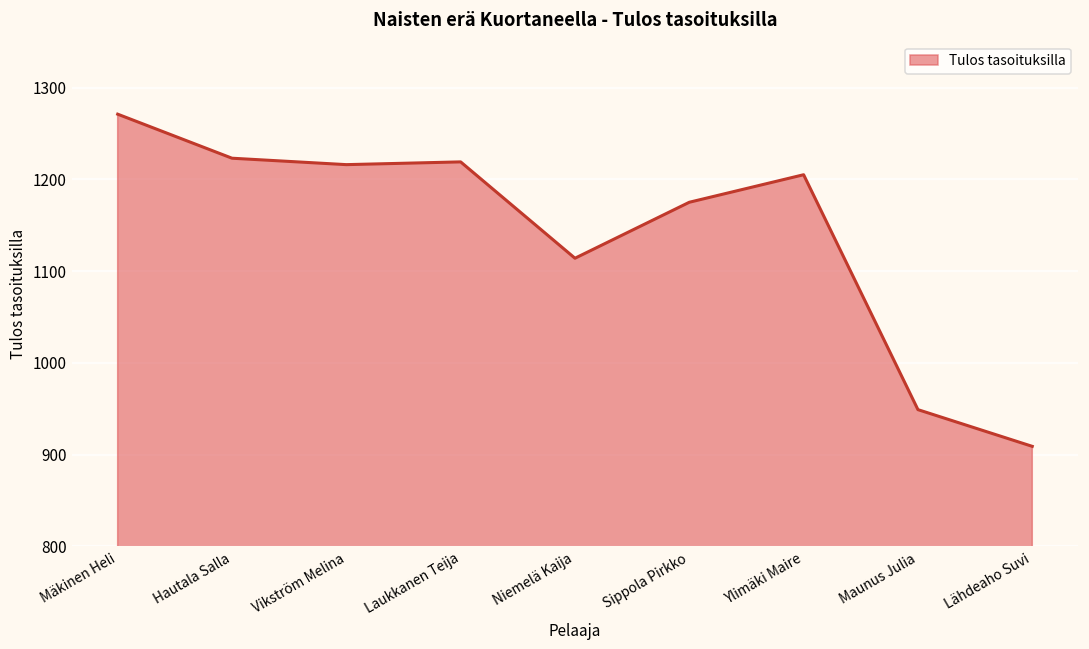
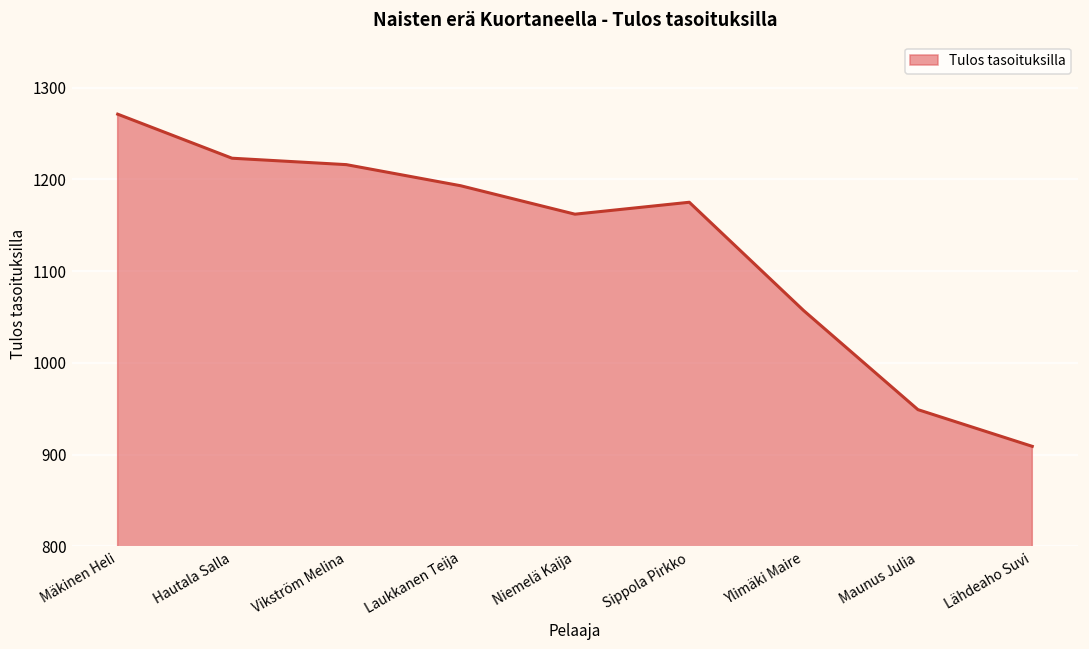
Laukkanen Teija: 1220 -> 1190
Niemelä Kaija: 1110 -> 1160
Ylimäki Maire: 1210 -> 1060
